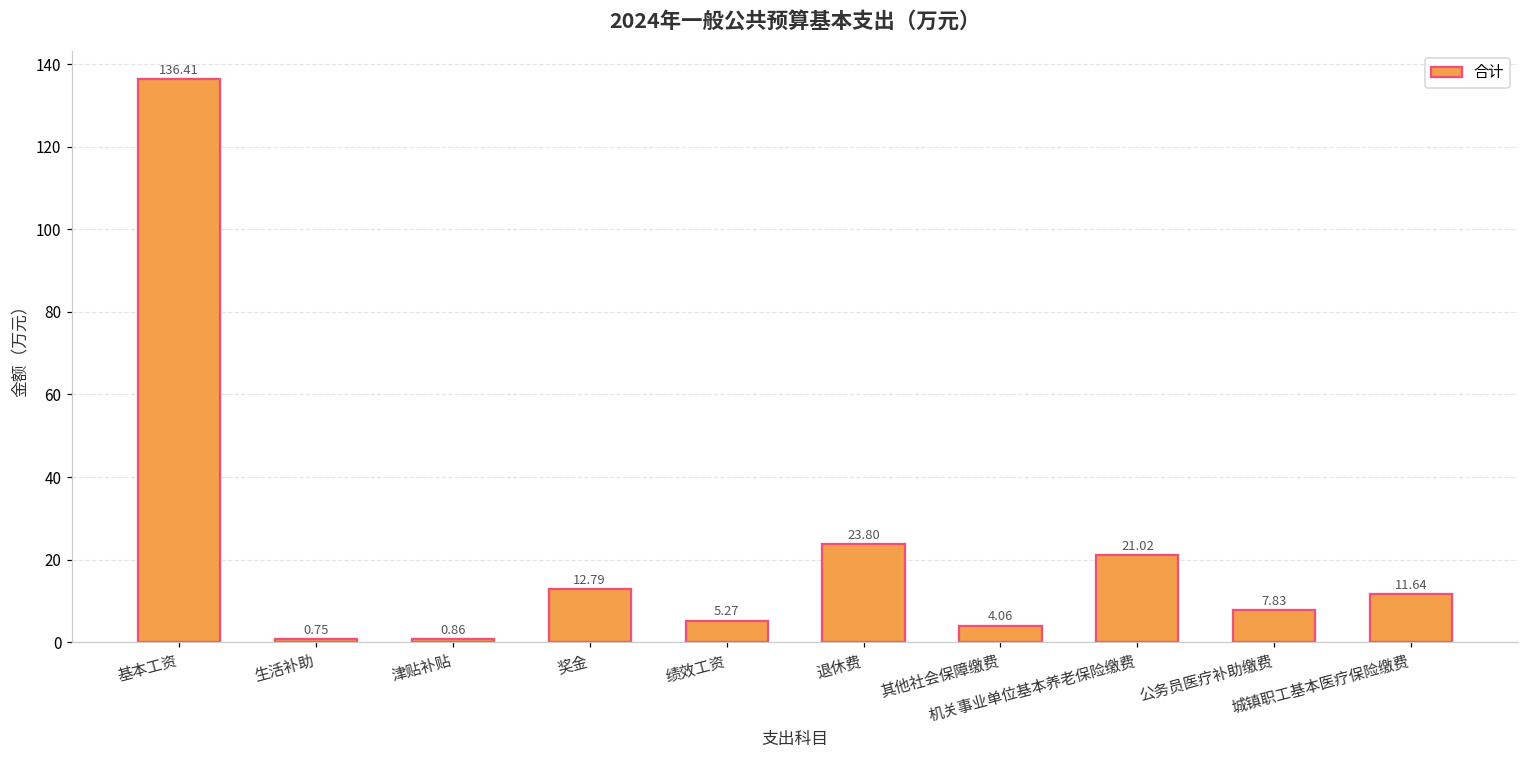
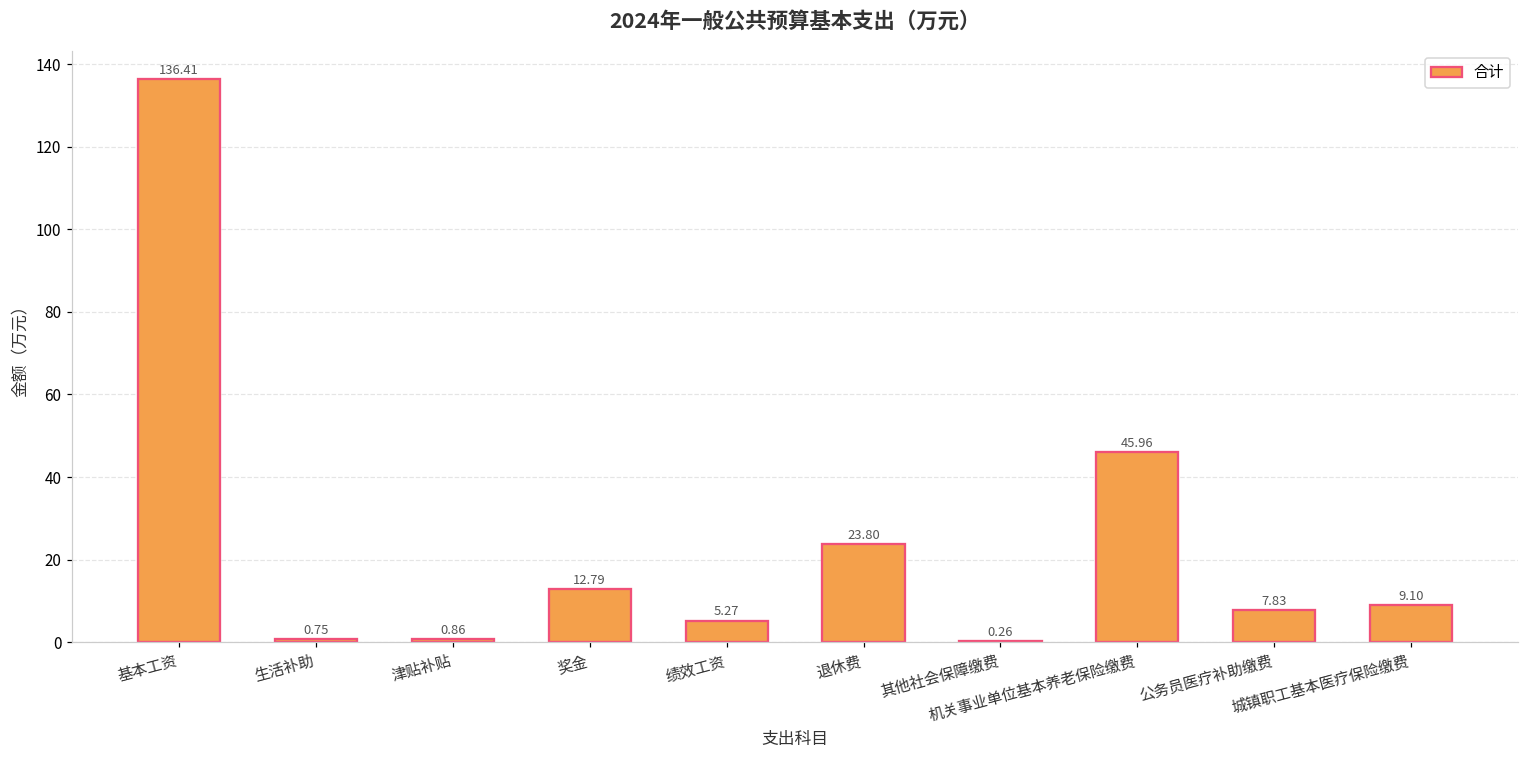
其他社会保障缴费: 4.06 -> 0.26
机关事业单位基本养老保险缴费: 21.02 -> 45.96
城镇职工基本医疗保险缴费: 11.64 -> 9.10
